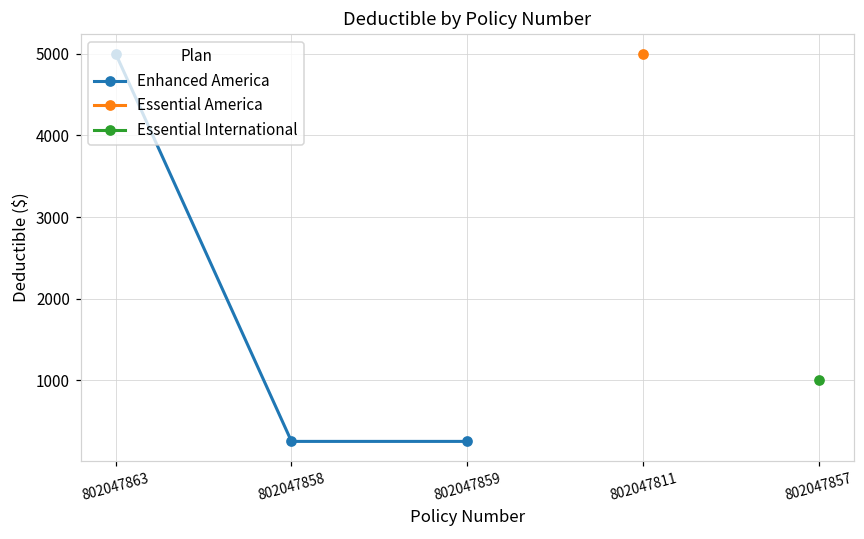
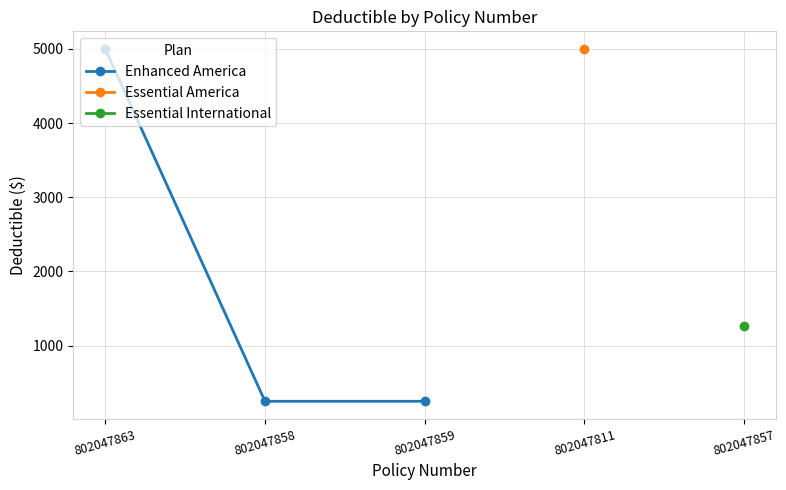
Essential International, 802047857: 1000 -> 1300
